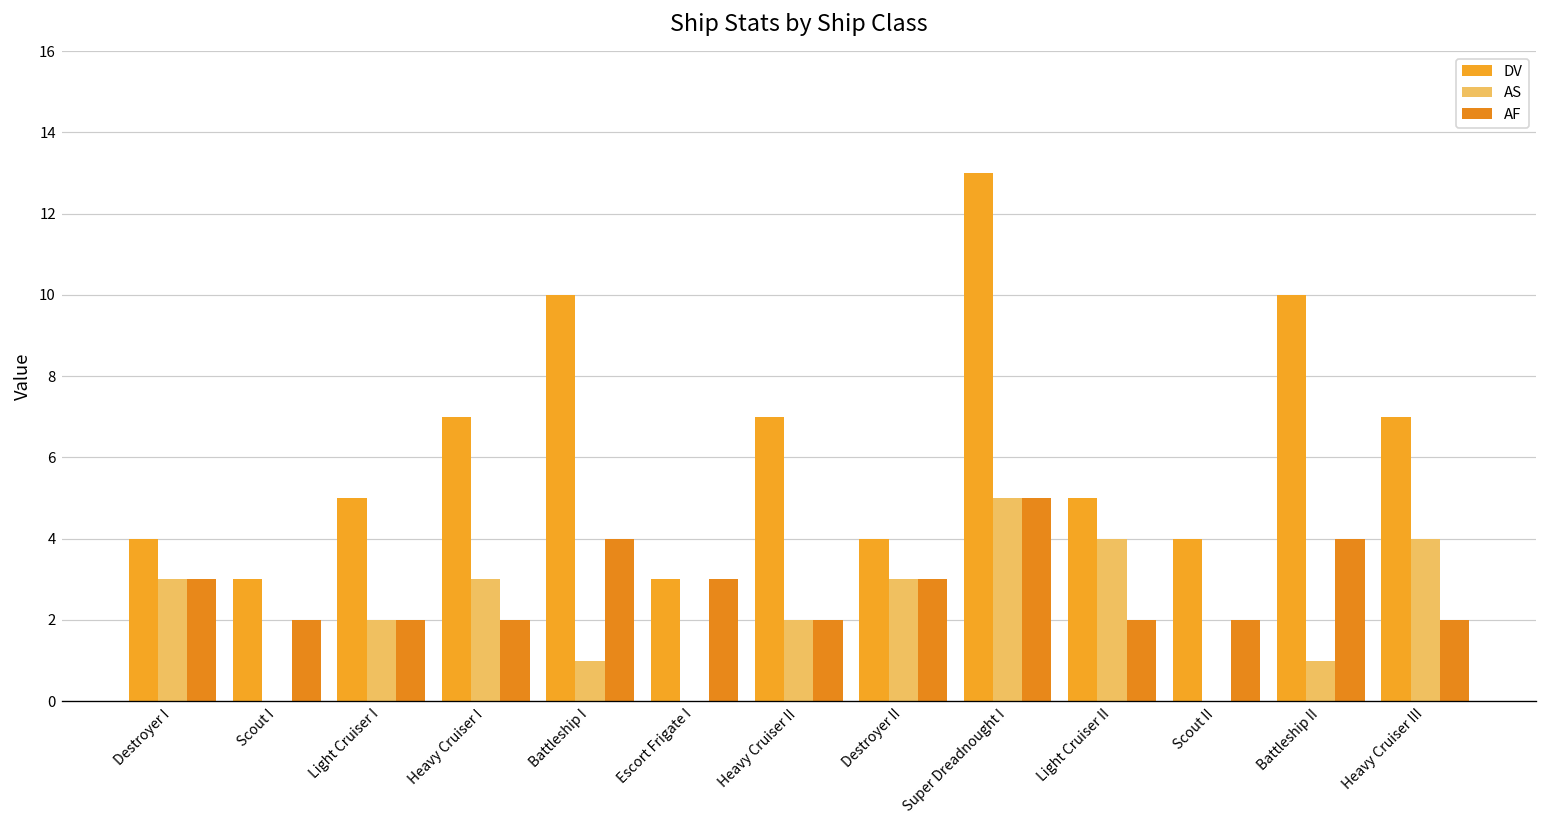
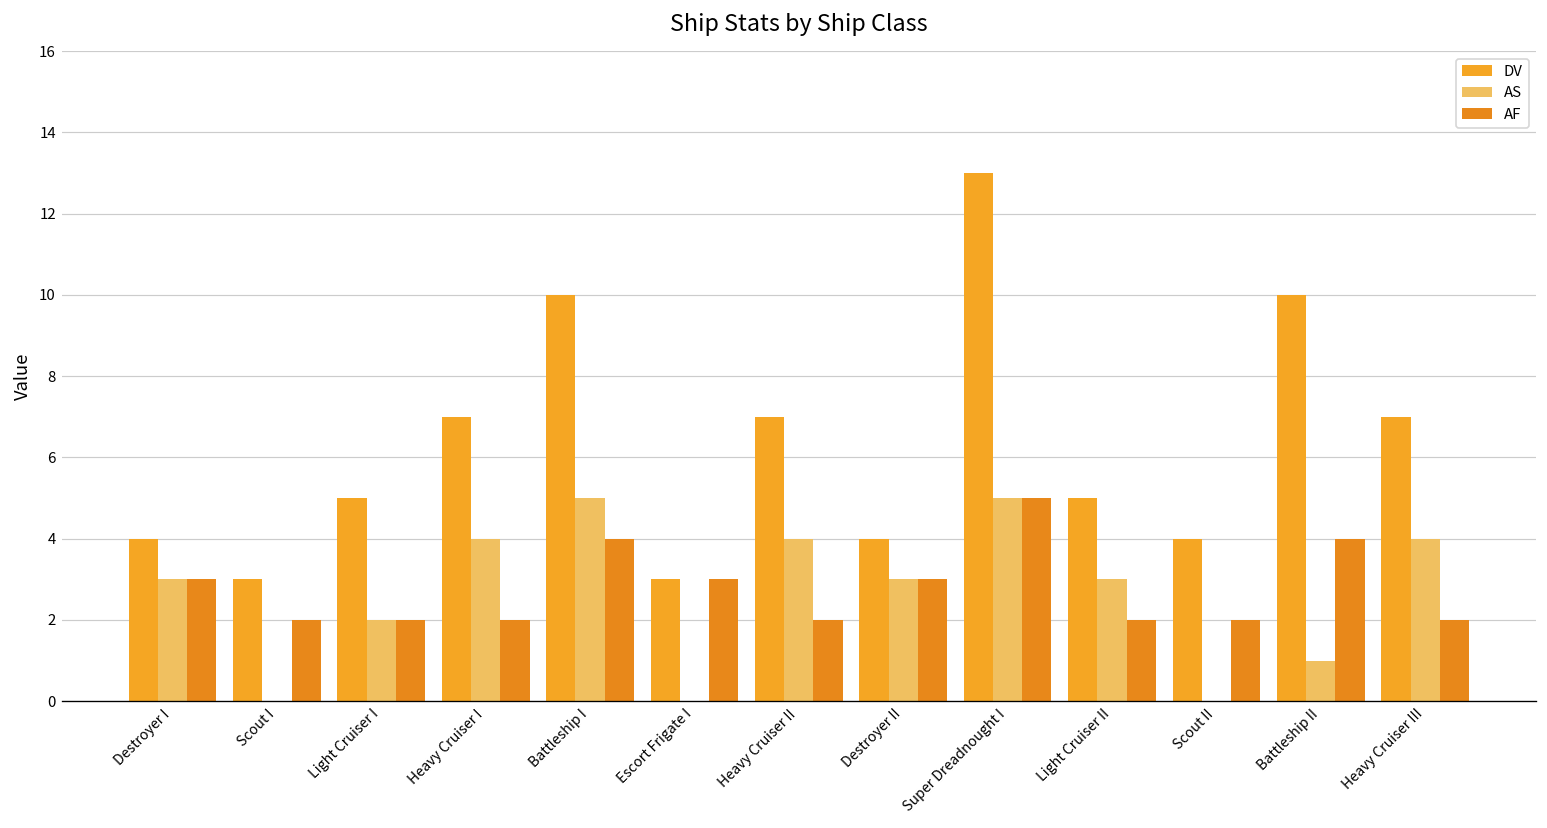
AS, Heavy Cruiser I: 3 -> 4
AS, Battleship I: 1 -> 5
AS, Heavy Cruiser II: 2 -> 4
AS, Light Cruiser II: 4 -> 3
